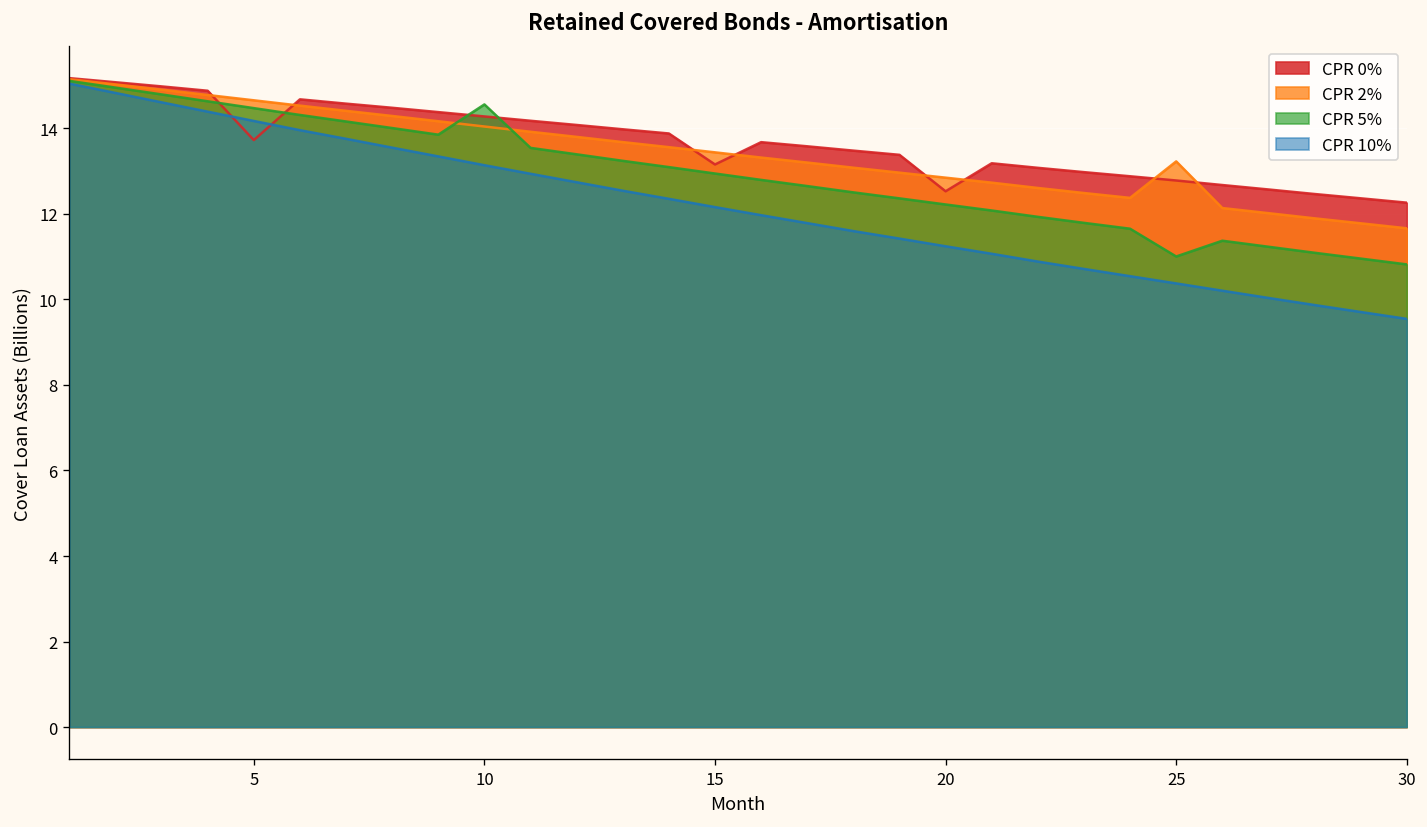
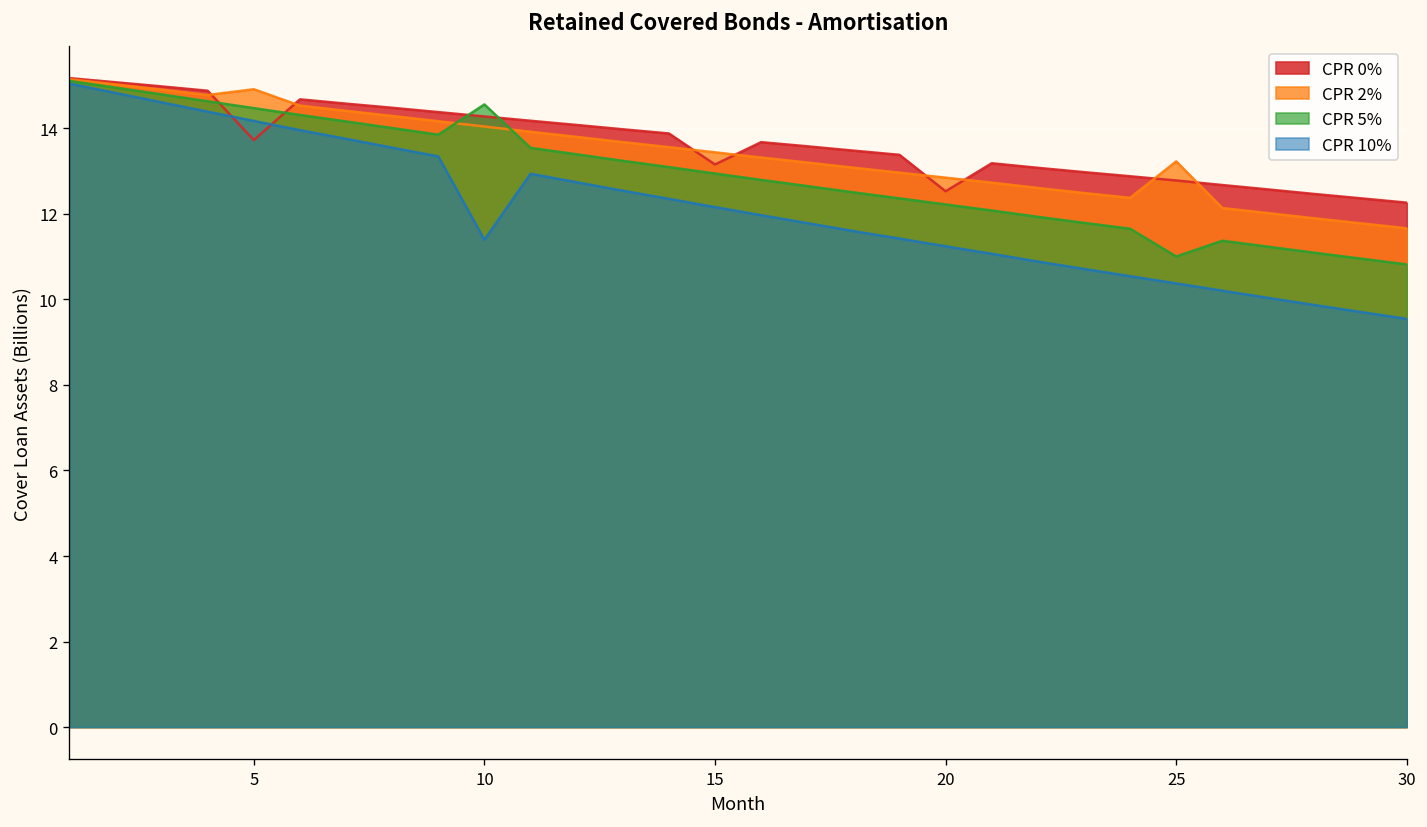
CPR 2%, 5: 14.7 -> 14.9
CPR 10%, 10: 13.1 -> 11.4
